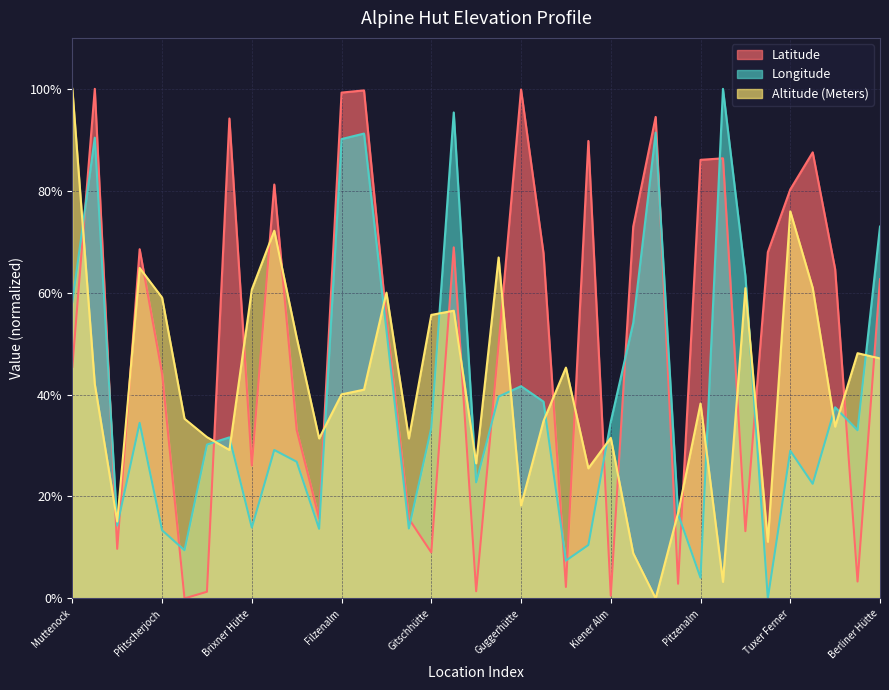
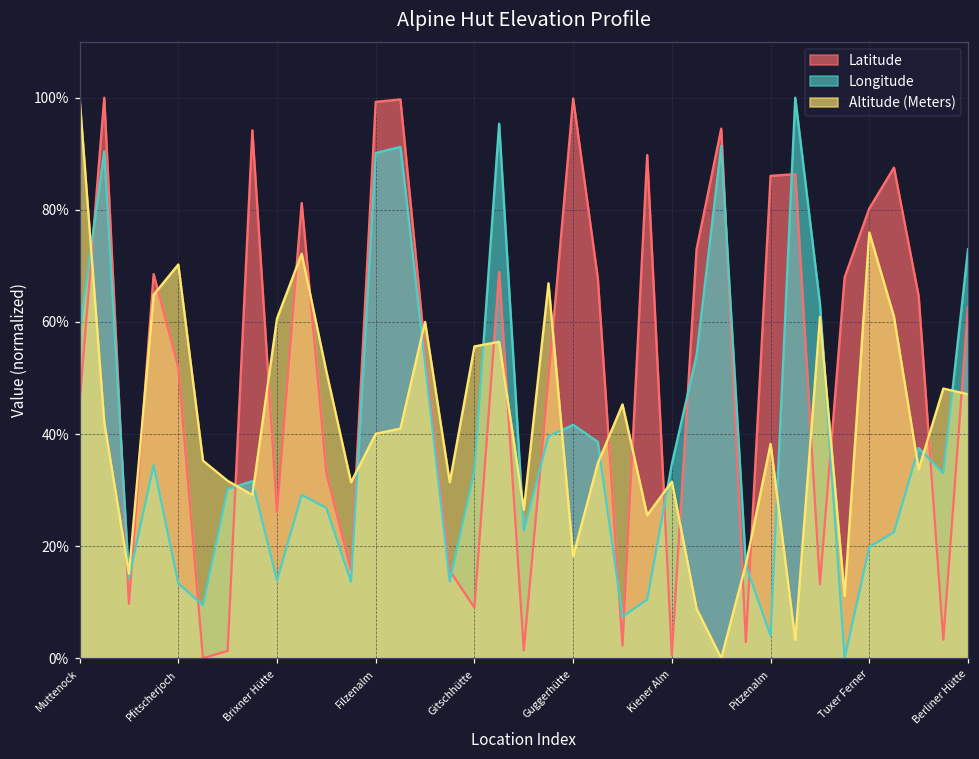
Latitude, Pfitscherjoch: 44% -> 52%
Altitude (Meters), Pfitscherjoch: 59% -> 70%
Longitude, Tuxer Ferner: 29% -> 20%
